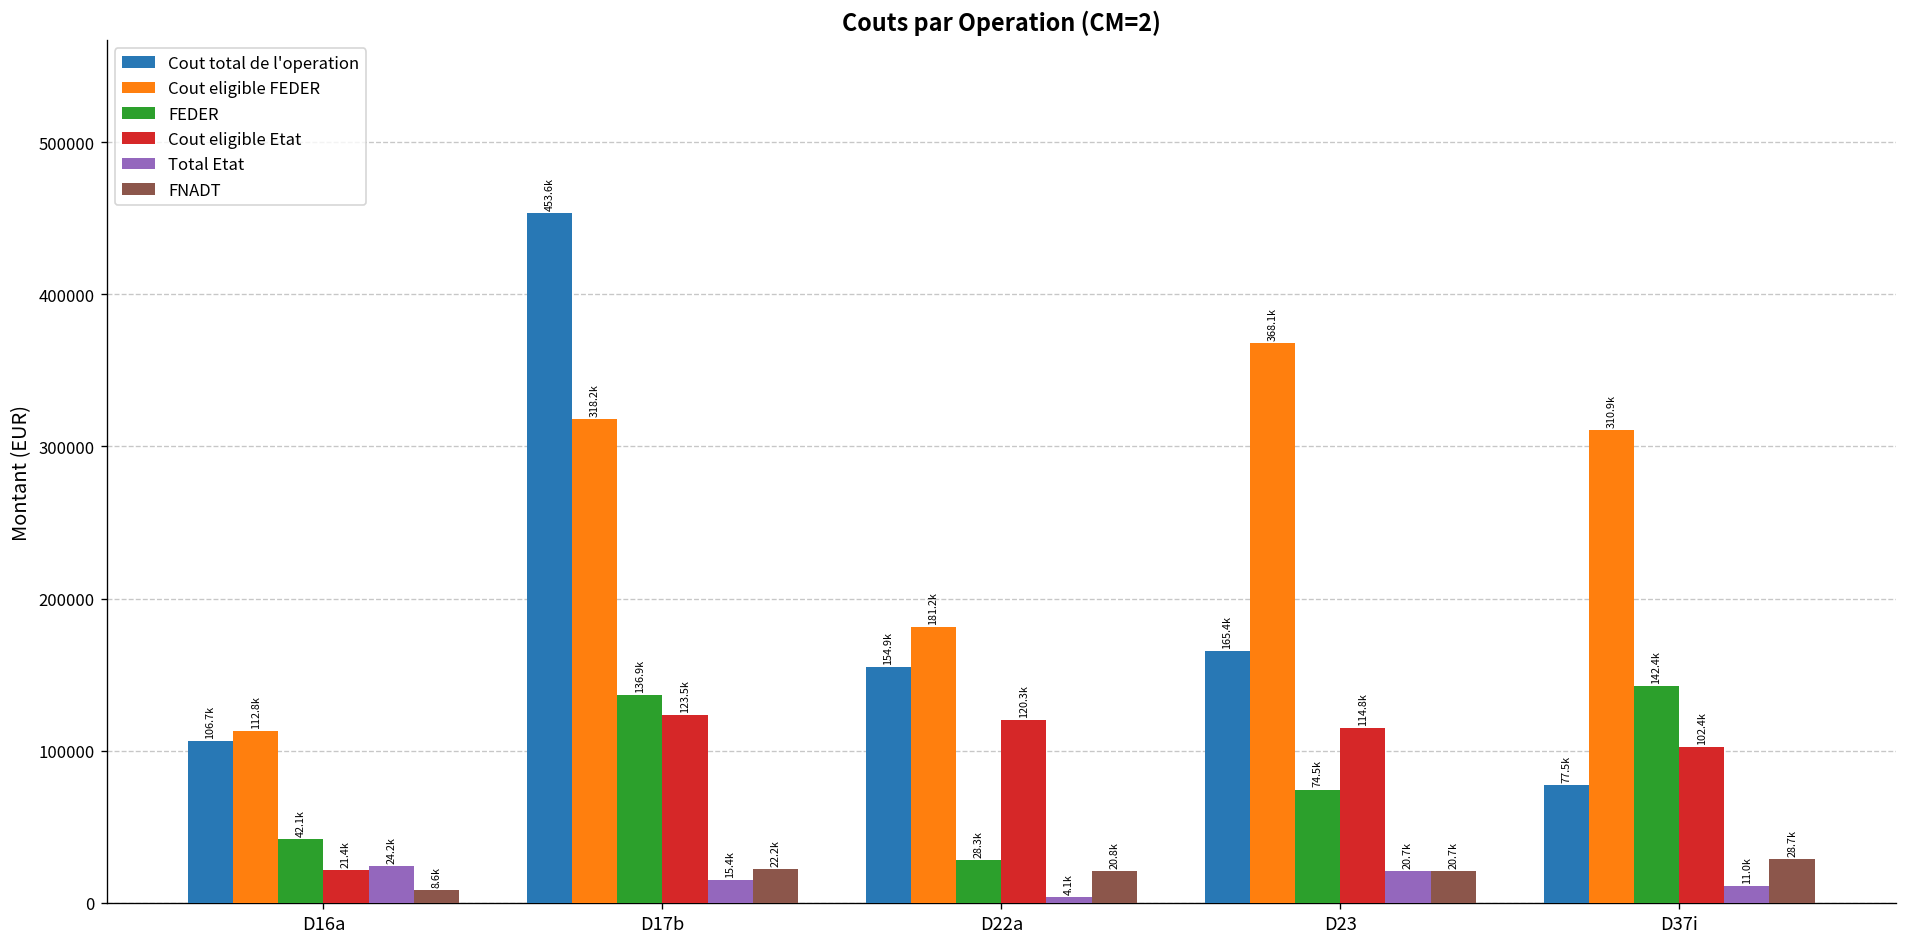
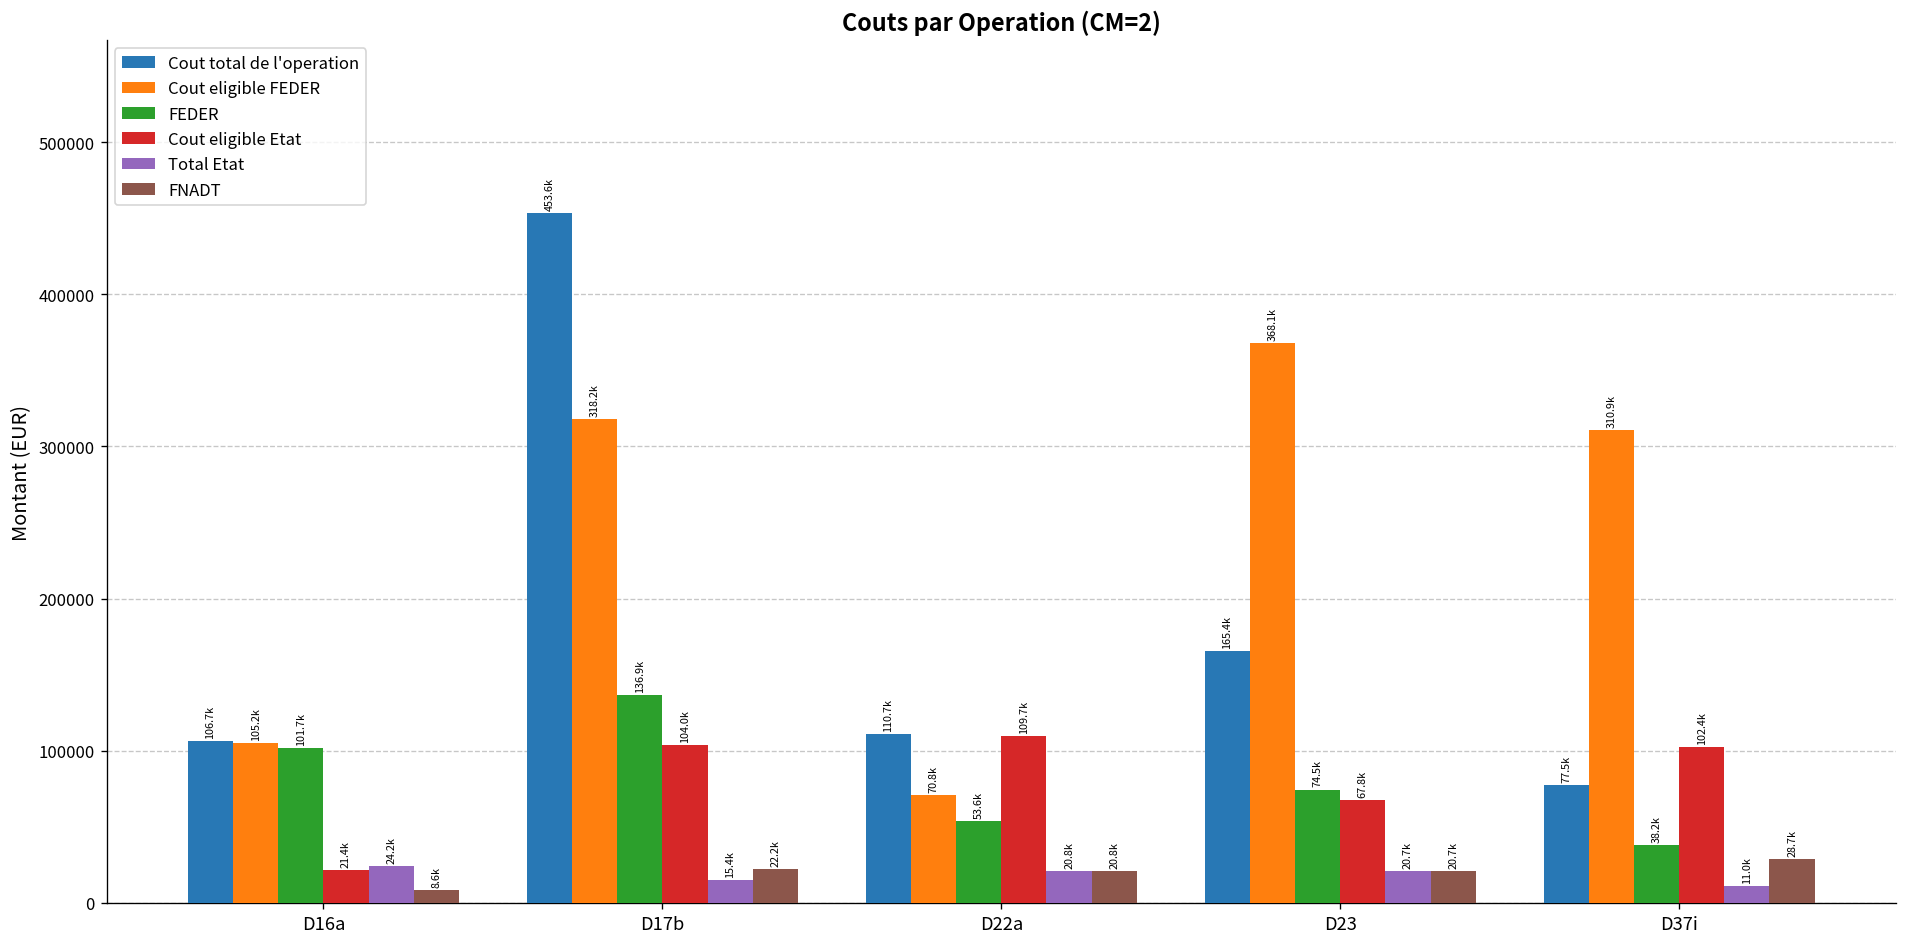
Cout eligible FEDER, D16a: 112.8k -> 105.2k
FEDER, D16a: 42.1k -> 101.7k
Cout eligible Etat, D17b: 123.5k -> 104.0k
Cout total de l'operation, D22a: 154.9k -> 110.7k
Cout eligible FEDER, D22a: 181.2k -> 70.8k
FEDER, D22a: 28.3k -> 53.6k
Cout eligible Etat, D22a: 120.3k -> 109.7k
Total Etat, D22a: 4.1k -> 20.8k
Cout eligible Etat, D23: 114.8k -> 67.8k
FEDER, D37i: 142.4k -> 38.2k
